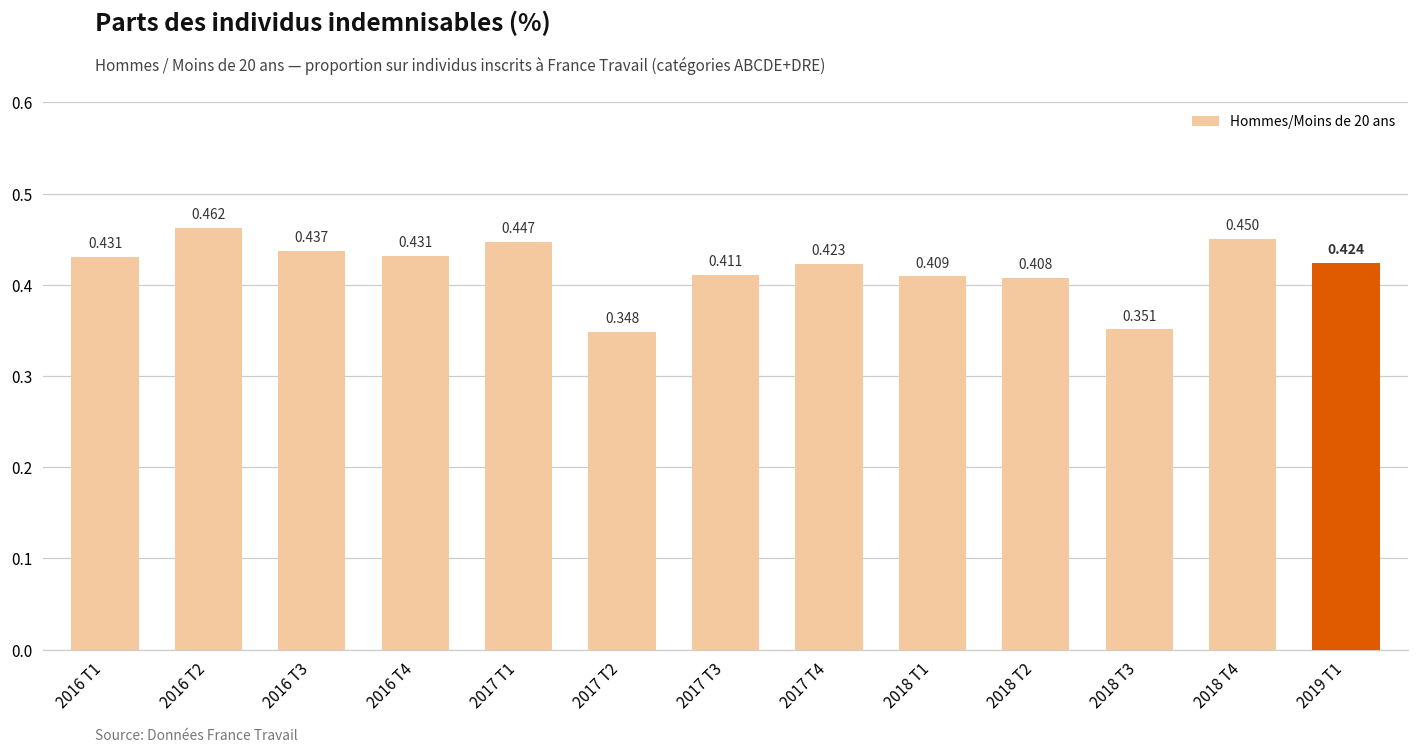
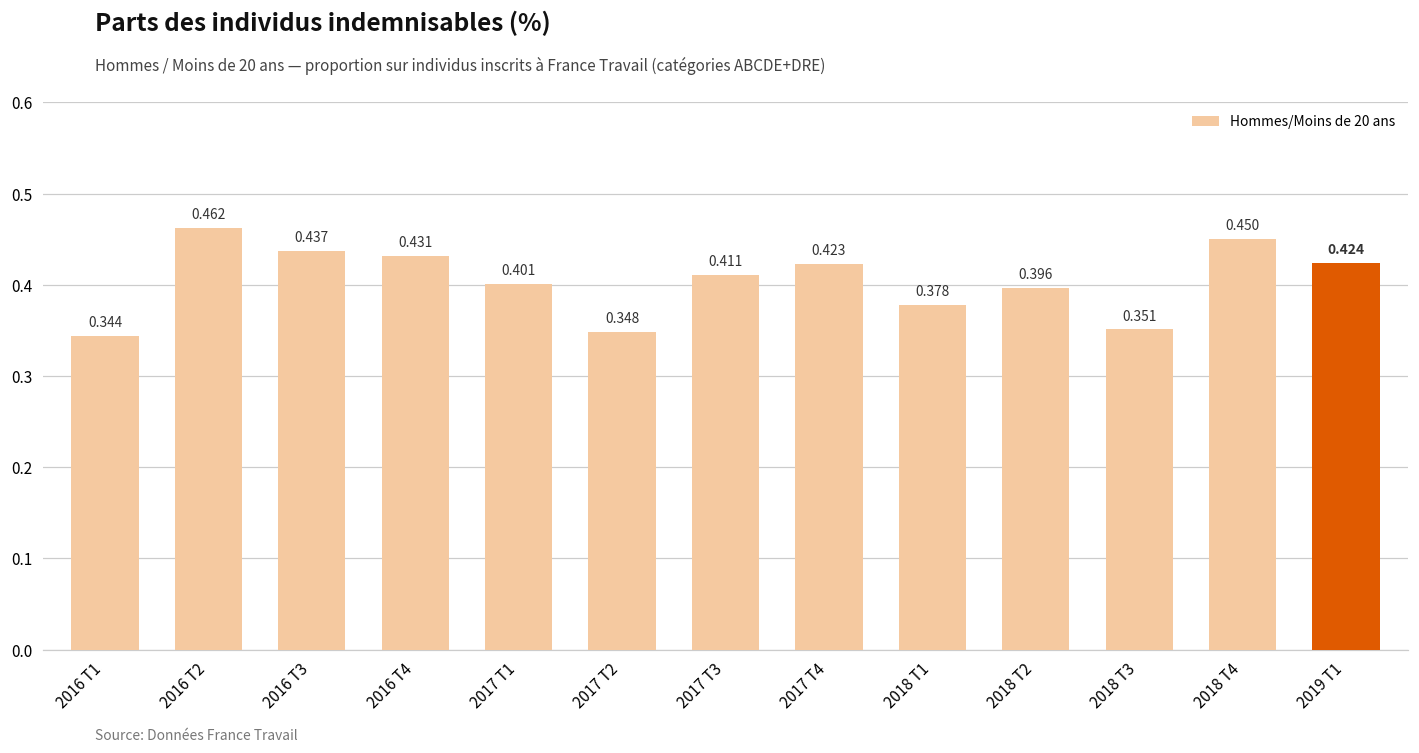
2016 T1: 0.431 -> 0.344
2017 T1: 0.447 -> 0.401
2018 T1: 0.409 -> 0.378
2018 T2: 0.408 -> 0.396
